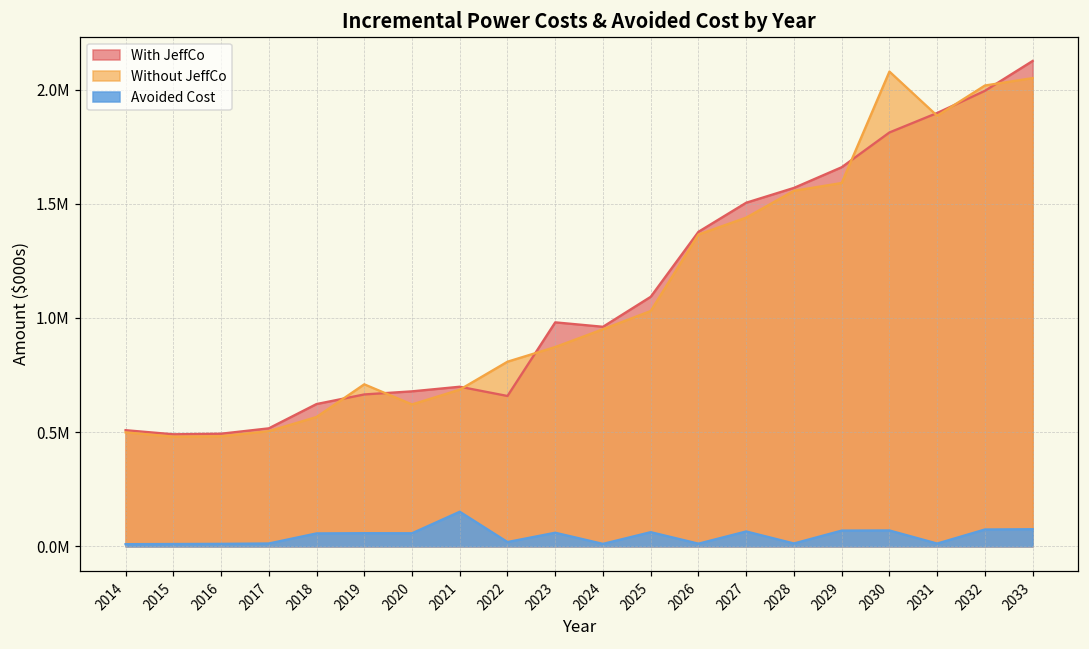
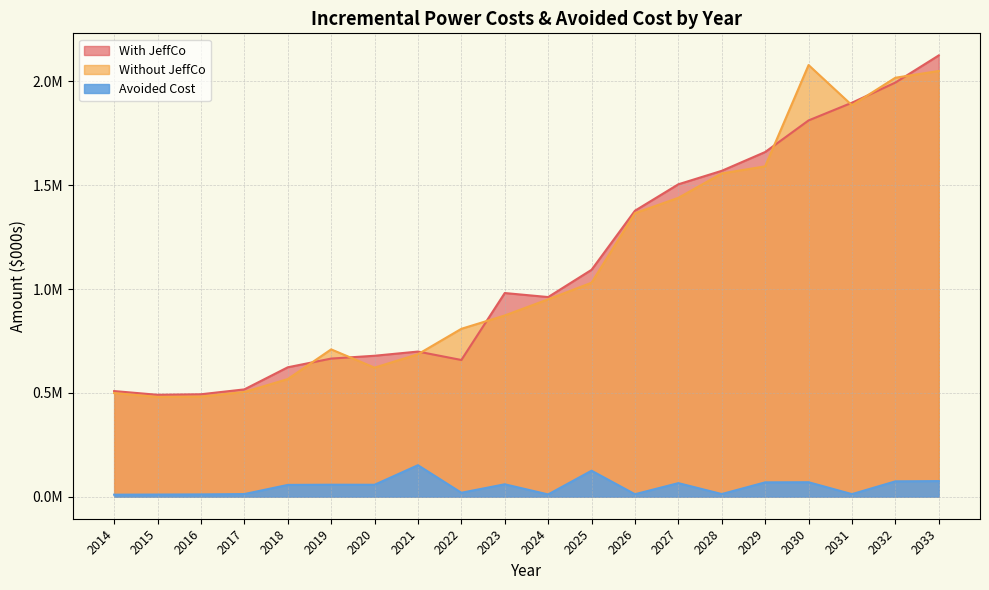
Avoided Cost, 2025: 60000 -> 130000
